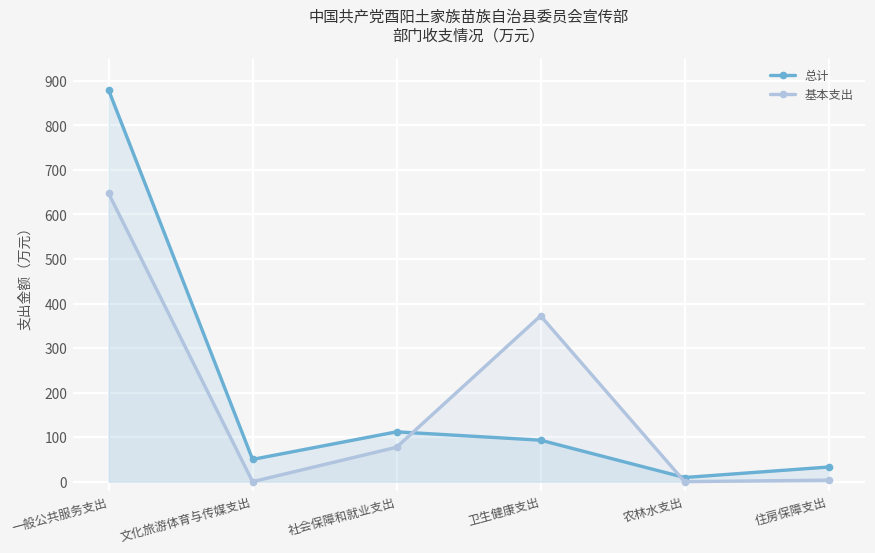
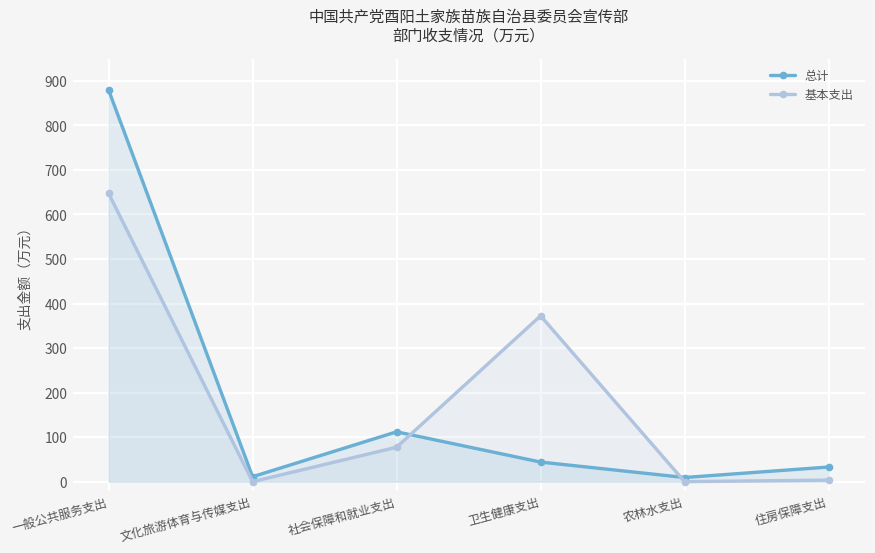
总计, 文化旅游体育与传媒支出: 50 -> 10
总计, 卫生健康支出: 90 -> 40
